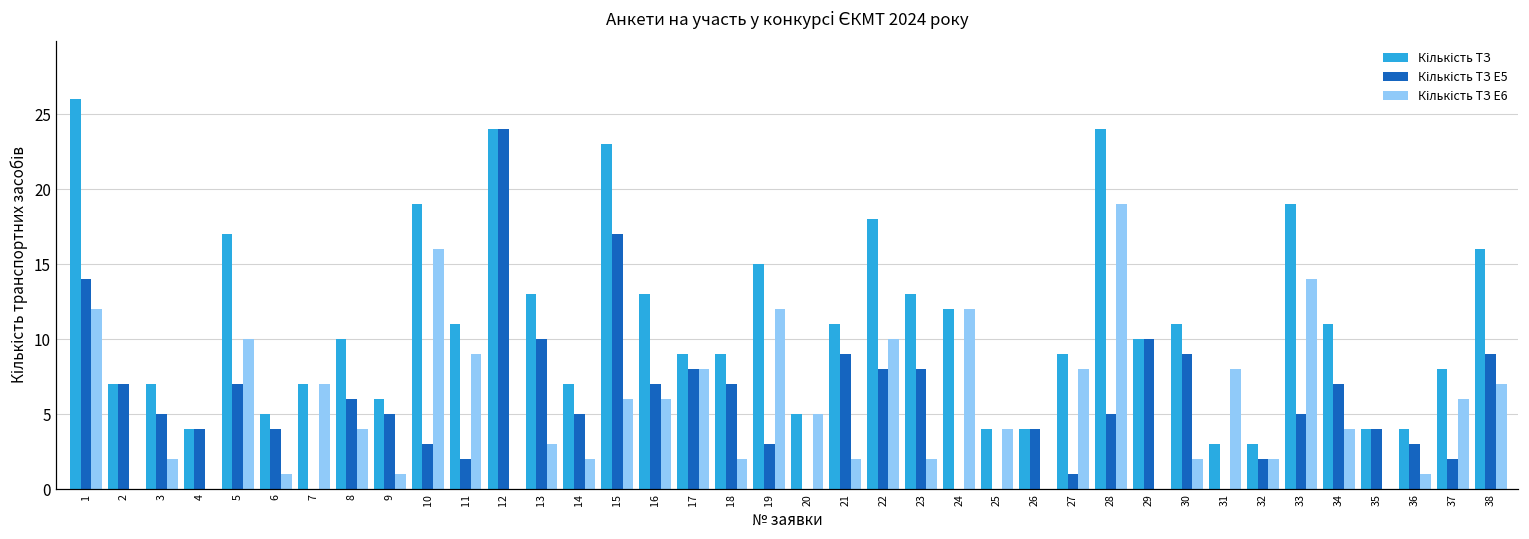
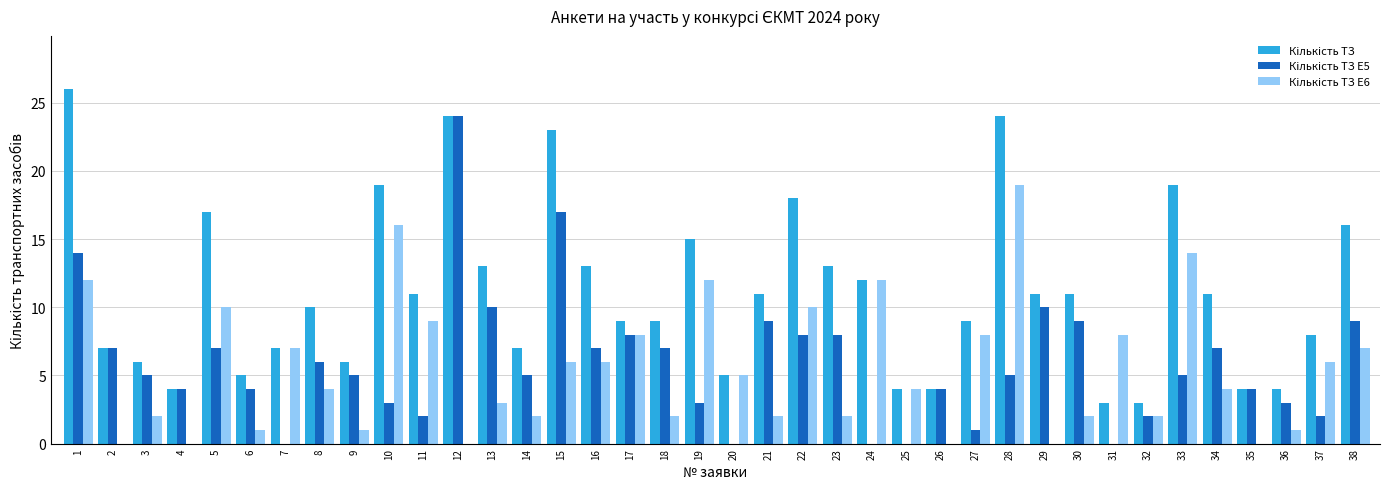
Кількість ТЗ, 3: 7 -> 6
Кількість ТЗ, 29: 10 -> 11
